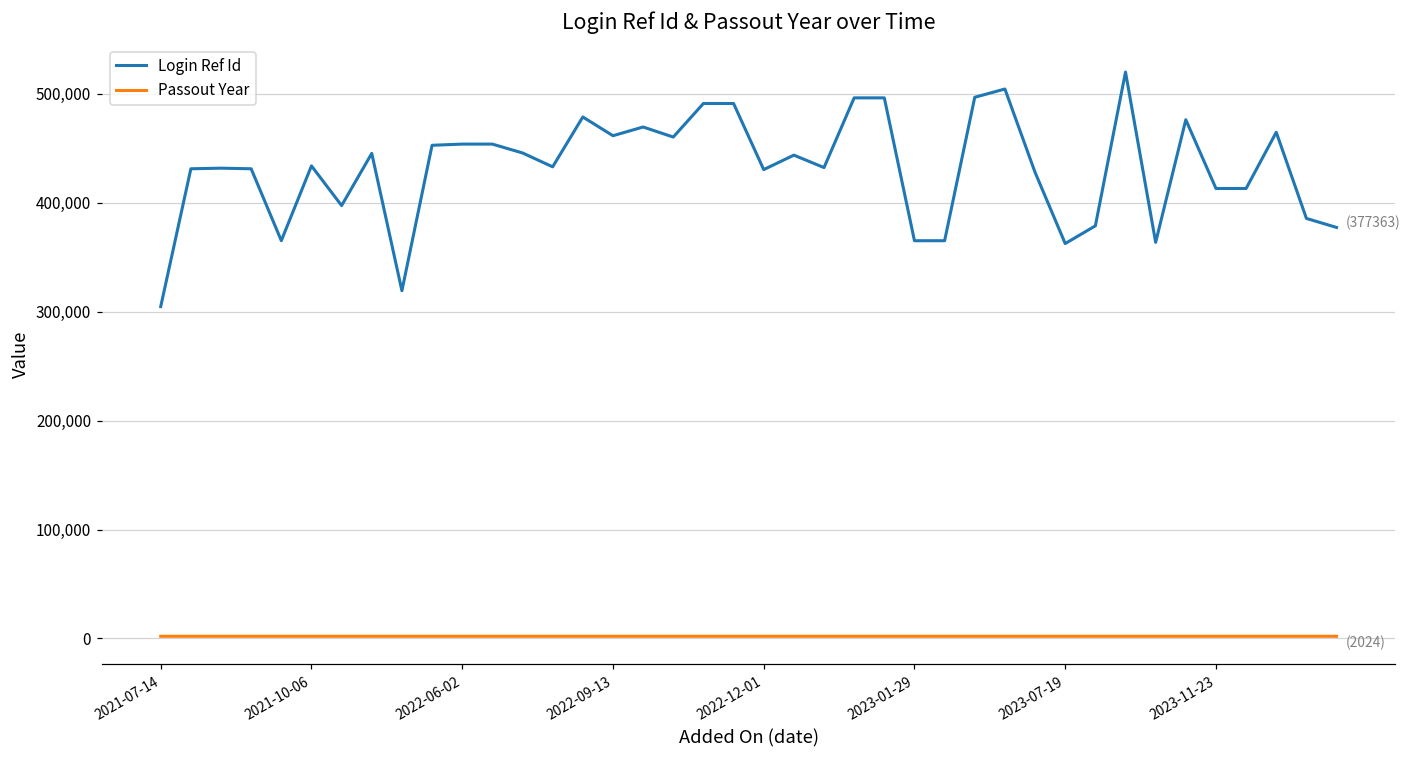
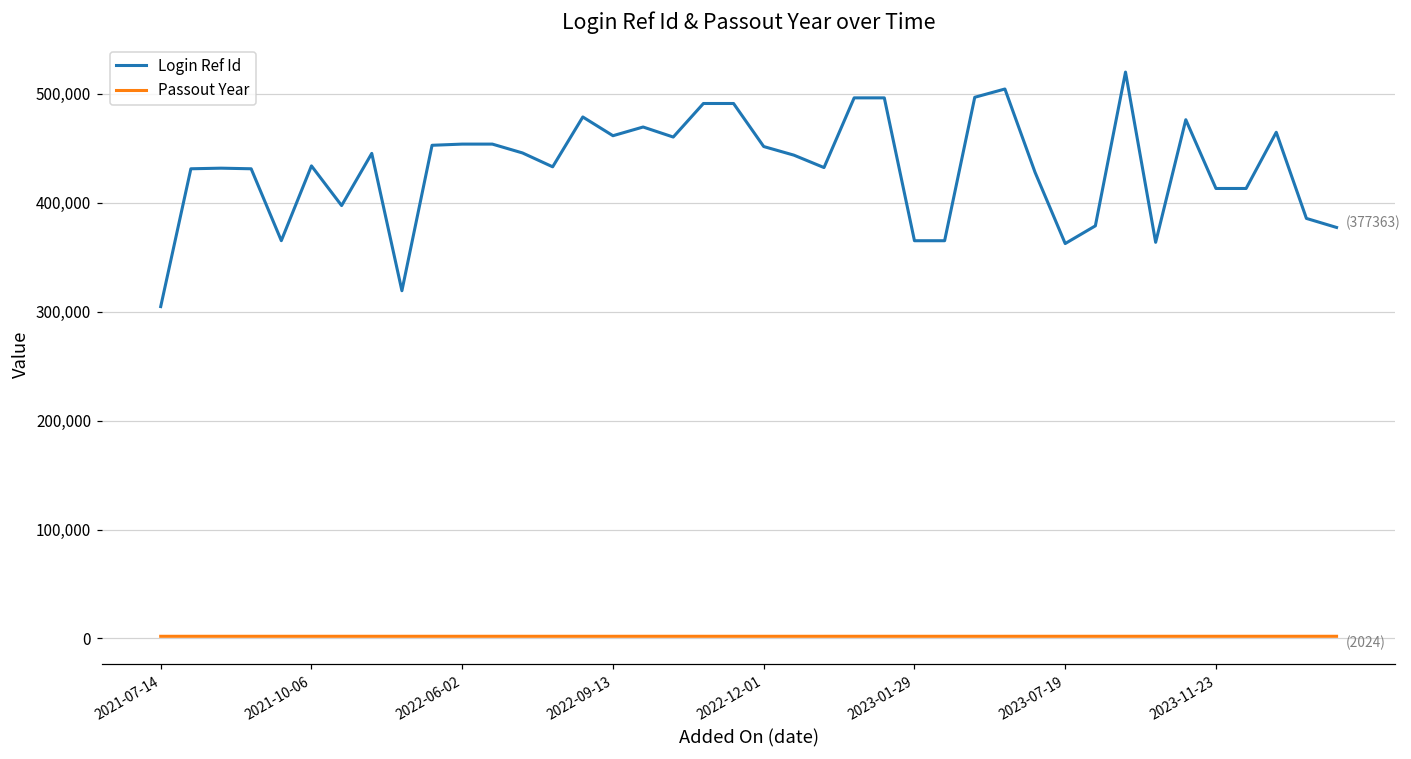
Login Ref Id, 2022-12-01: 430,000 -> 450,000
